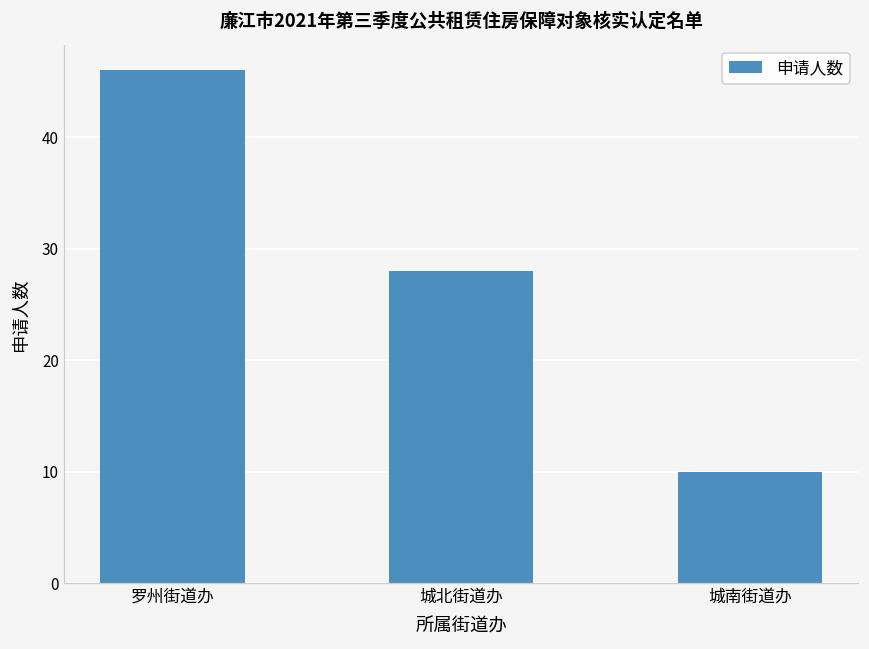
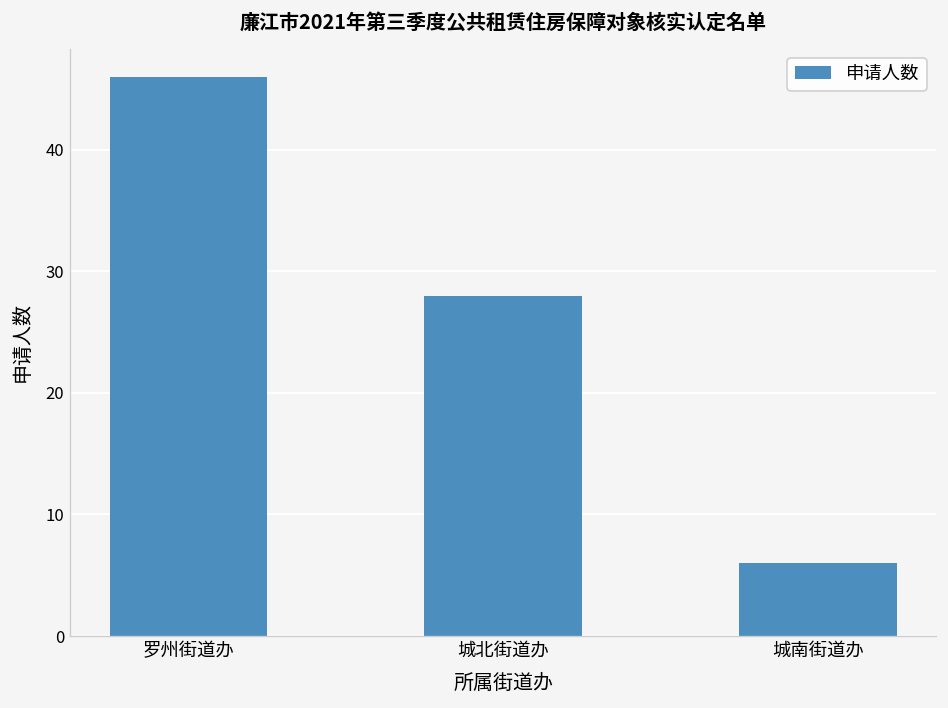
城南街道办: 10 -> 6
